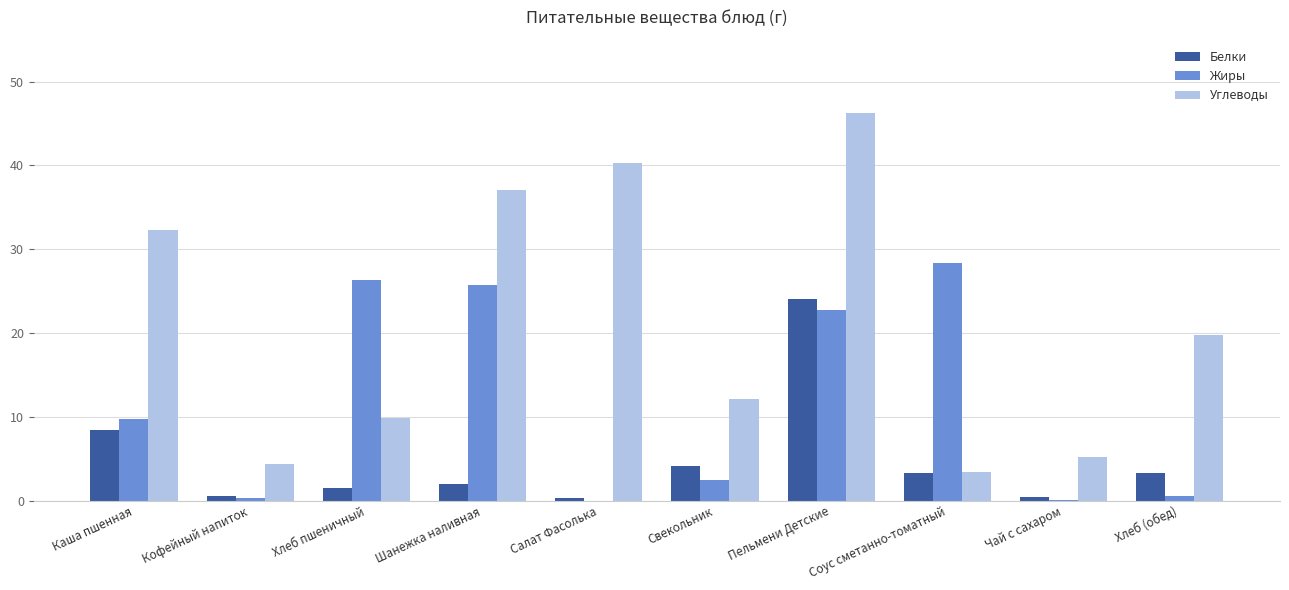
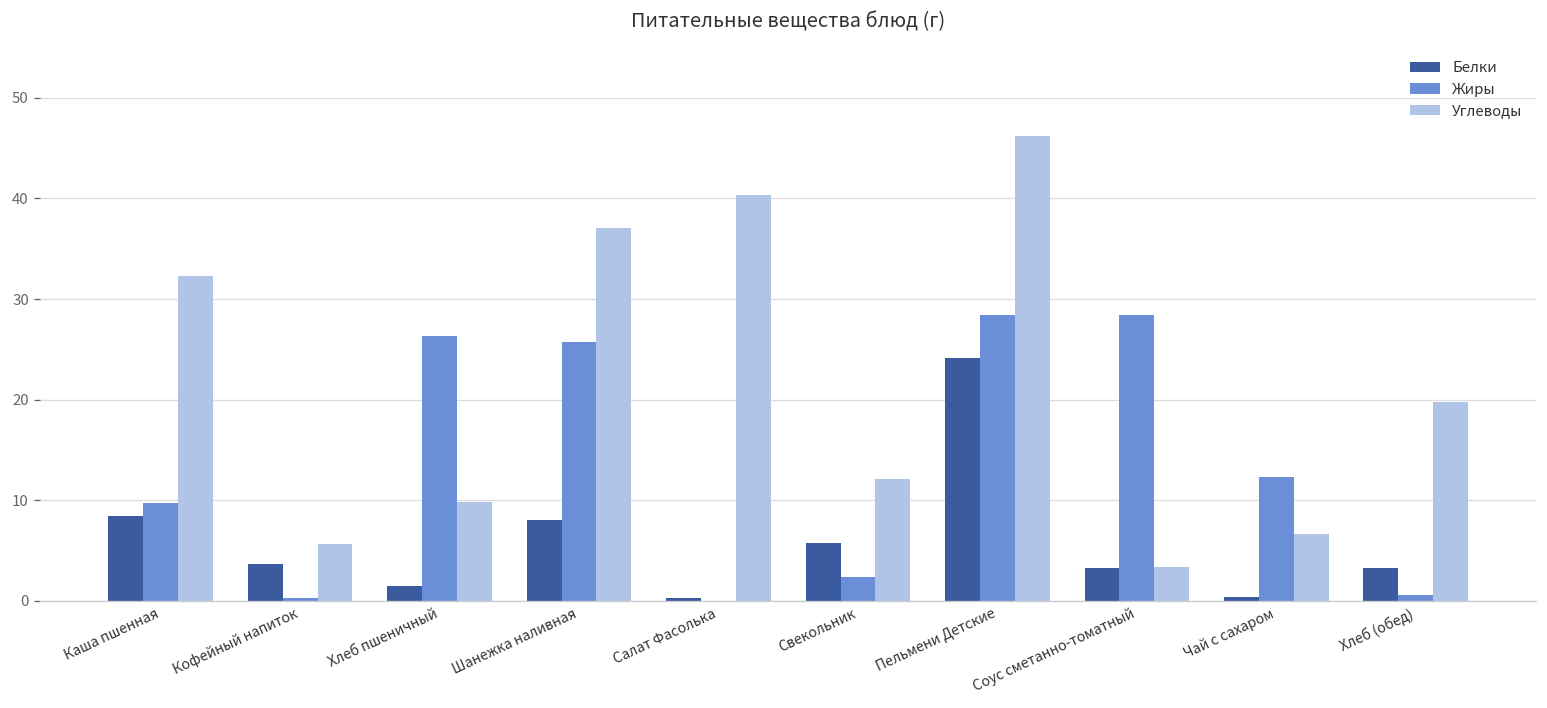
Белки, Кофейный напиток: 1 -> 4
Углеводы, Кофейный напиток: 4 -> 6
Белки, Шанежка наливная: 2 -> 8
Белки, Свекольник: 4 -> 6
Жиры, Пельмени Детские: 23 -> 28
Жиры, Чай с сахаром: 0 -> 12
Углеводы, Чай с сахаром: 5 -> 7
